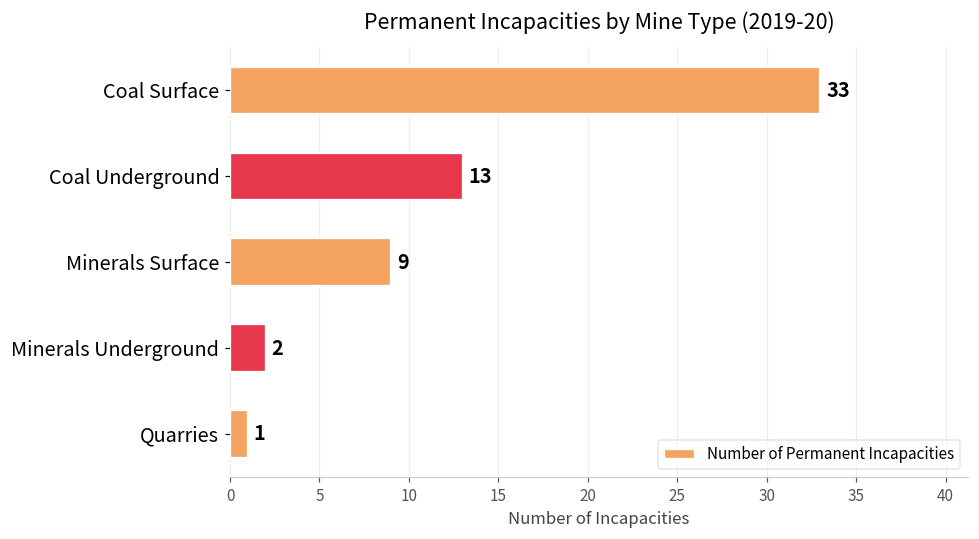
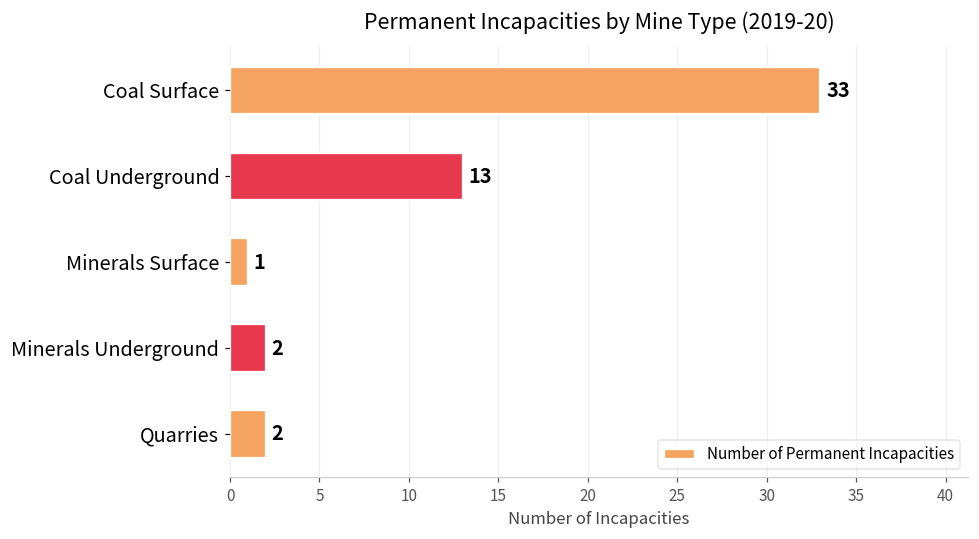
Minerals Surface: 9 -> 1
Quarries: 1 -> 2
